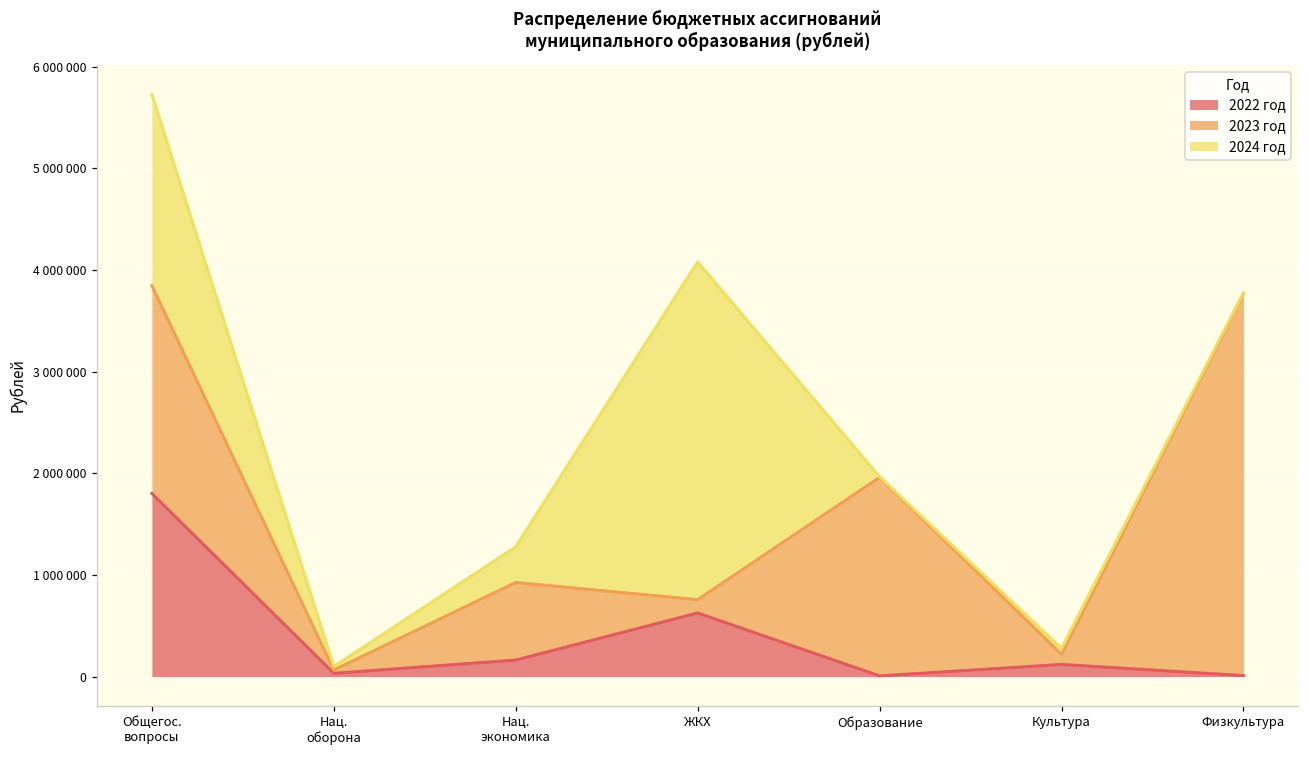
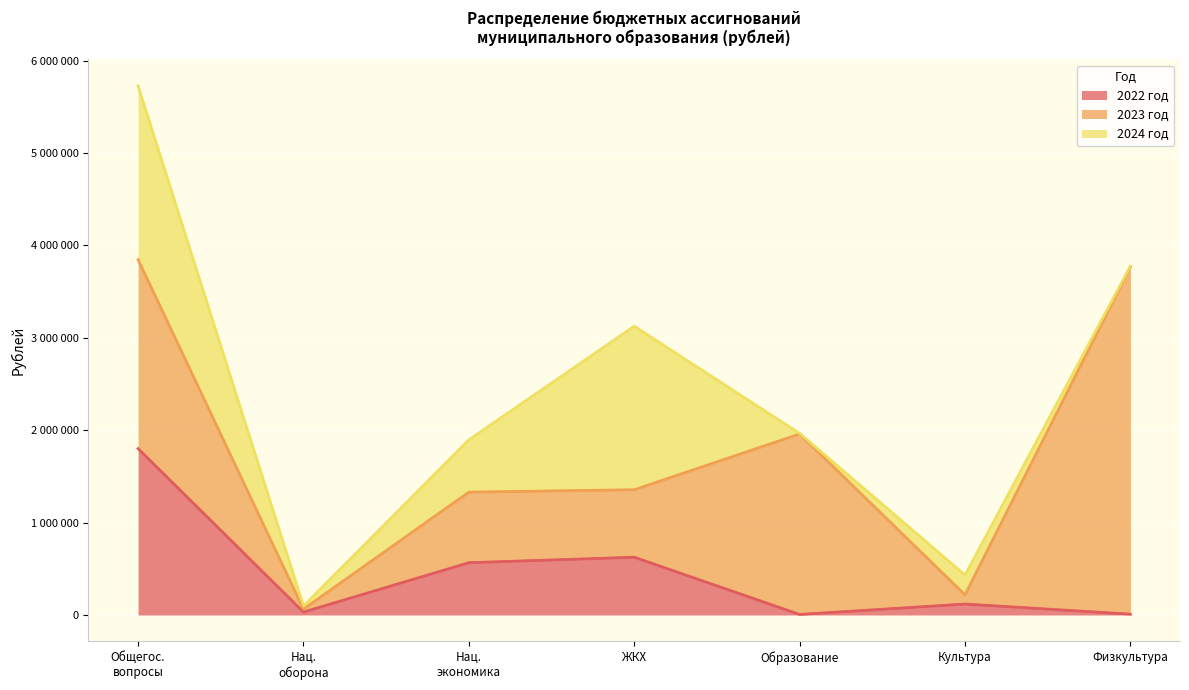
2022 год, Нац. экономика: 200000 -> 600000
2024 год, Нац. экономика: 400000 -> 600000
2023 год, ЖКХ: 100000 -> 700000
2024 год, ЖКХ: 3300000 -> 1800000
2024 год, Культура: 100000 -> 200000
